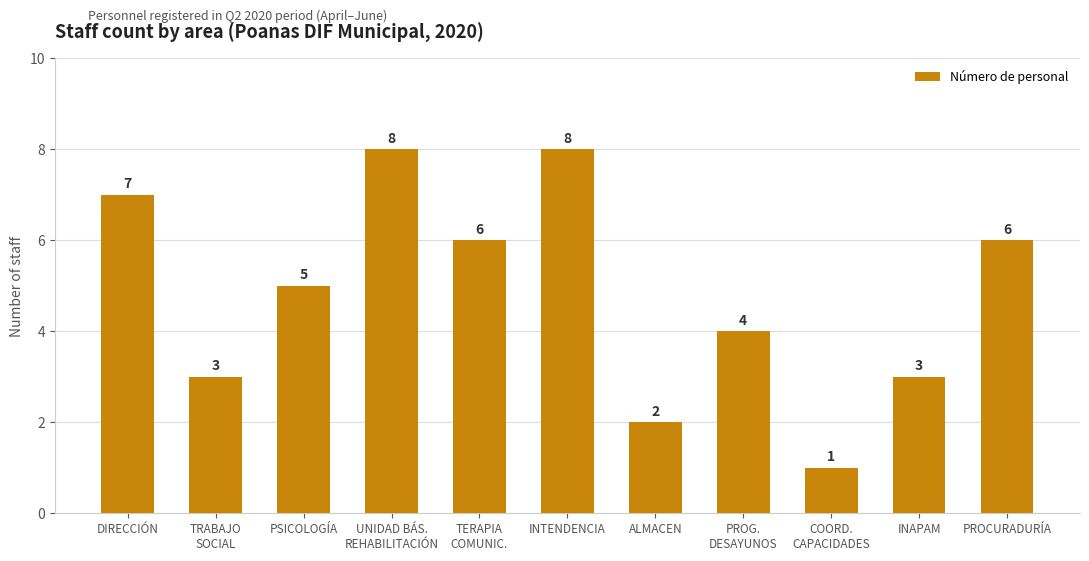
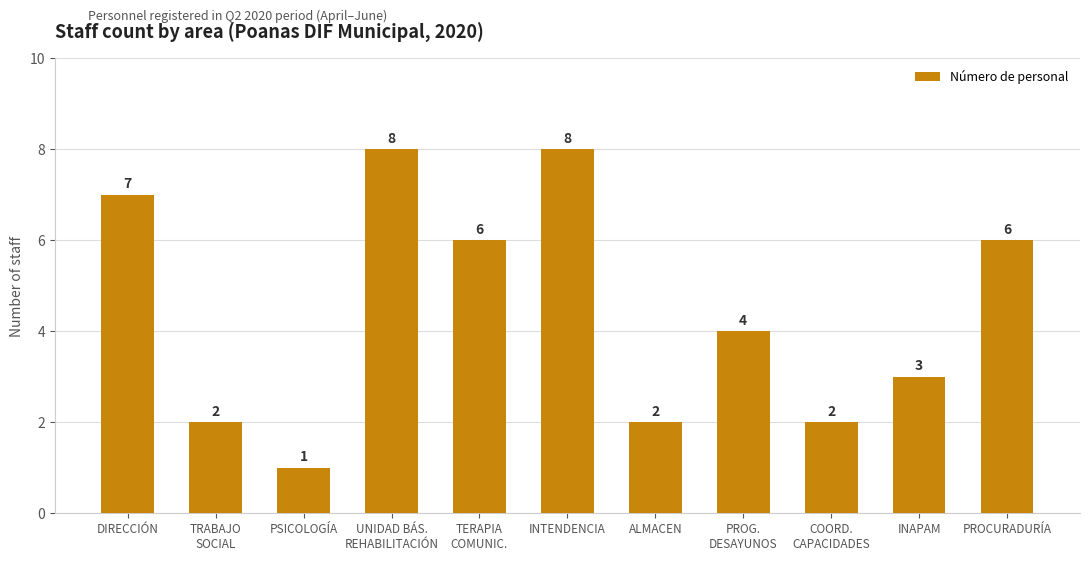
TRABAJO SOCIAL: 3 -> 2
PSICOLOGÍA: 5 -> 1
COORD. CAPACIDADES: 1 -> 2
